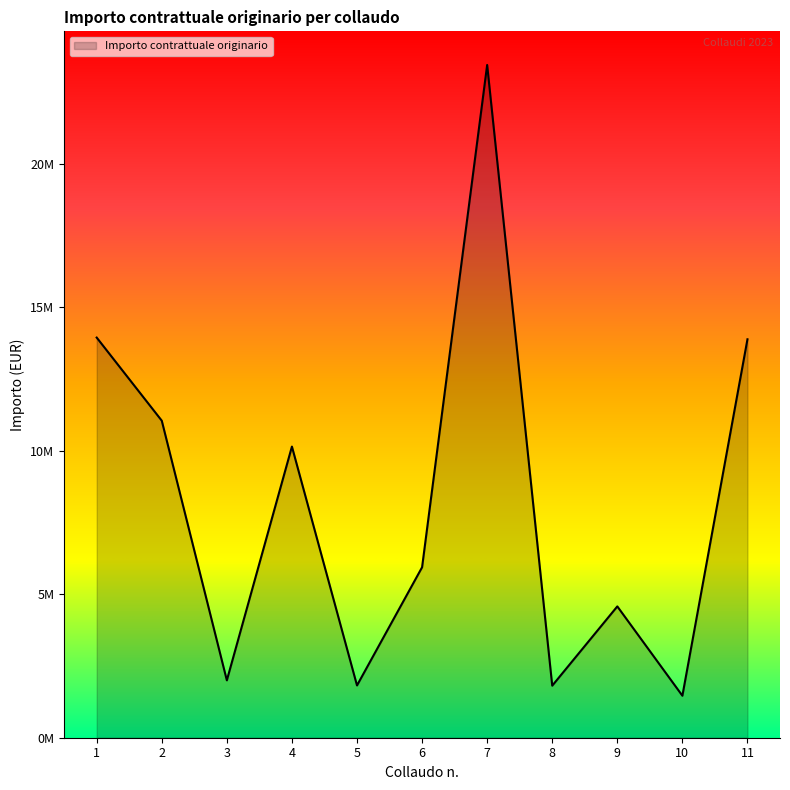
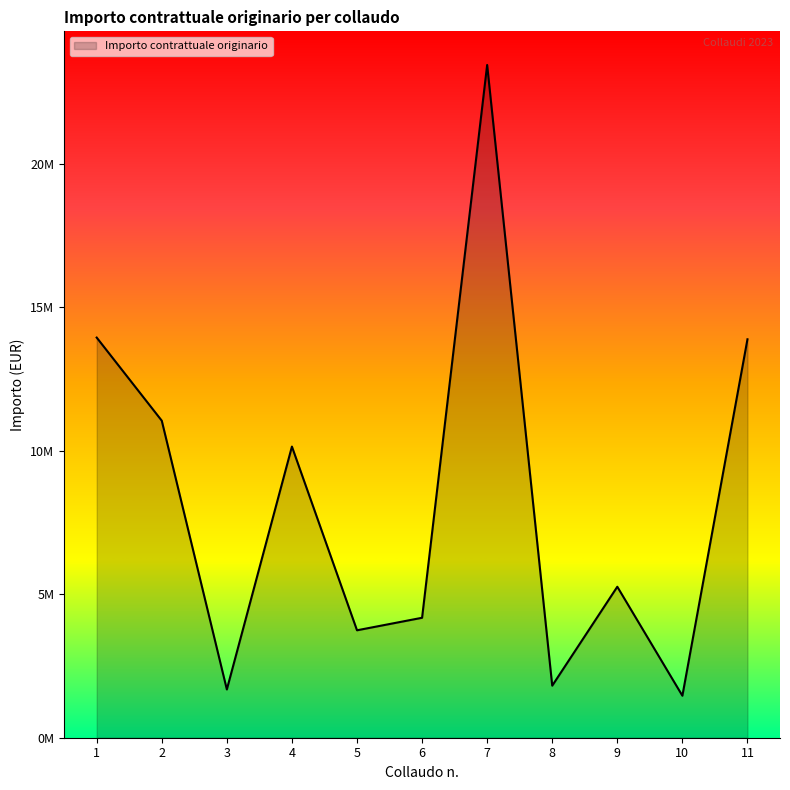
3: 2000000 -> 1700000
5: 1800000 -> 3700000
6: 5900000 -> 4200000
9: 4600000 -> 5300000
